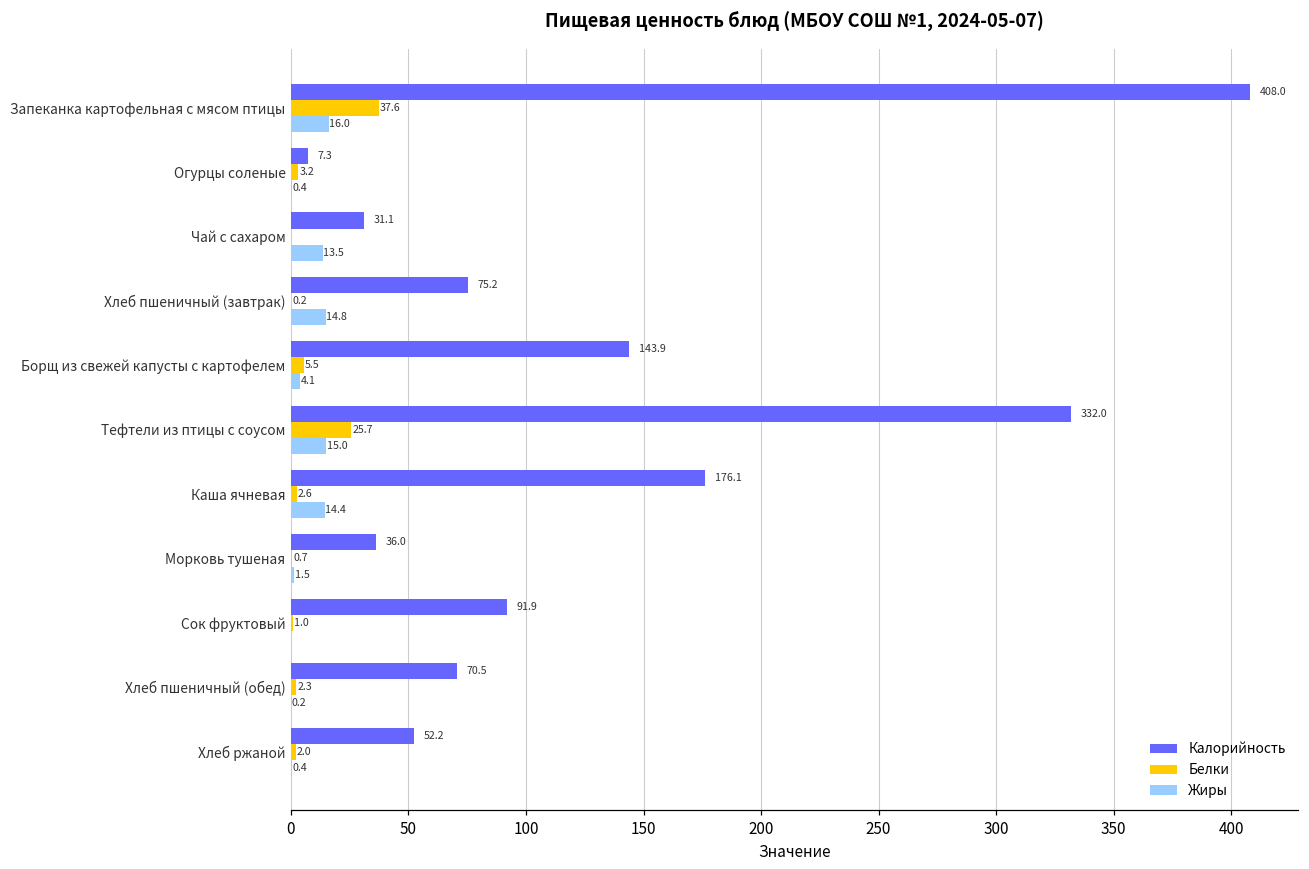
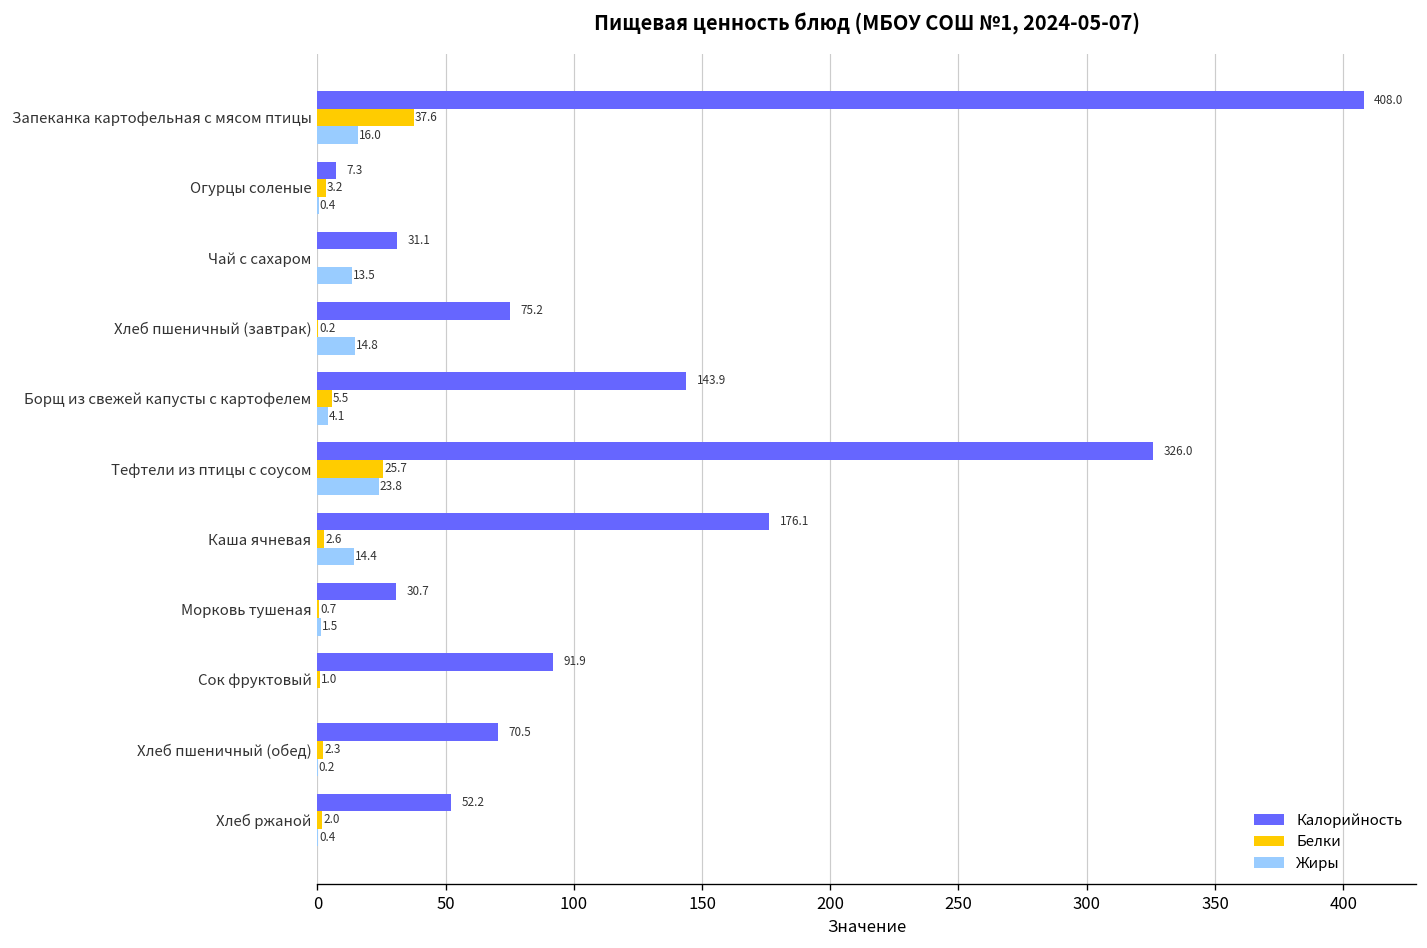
Калорийность, Тефтели из птицы с соусом: 332.0 -> 326.0
Жиры, Тефтели из птицы с соусом: 15.0 -> 23.8
Калорийность, Морковь тушеная: 36.0 -> 30.7
